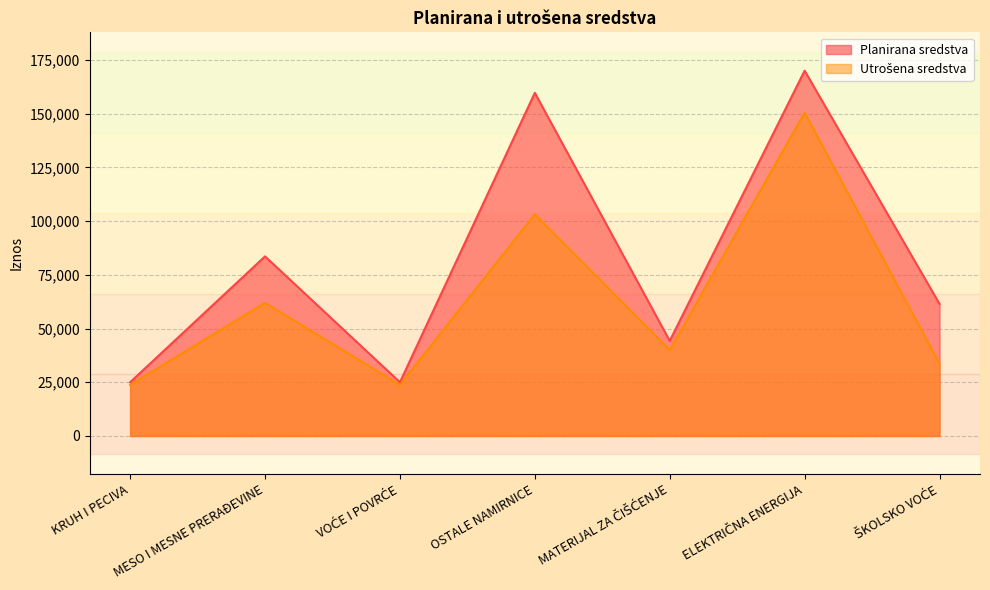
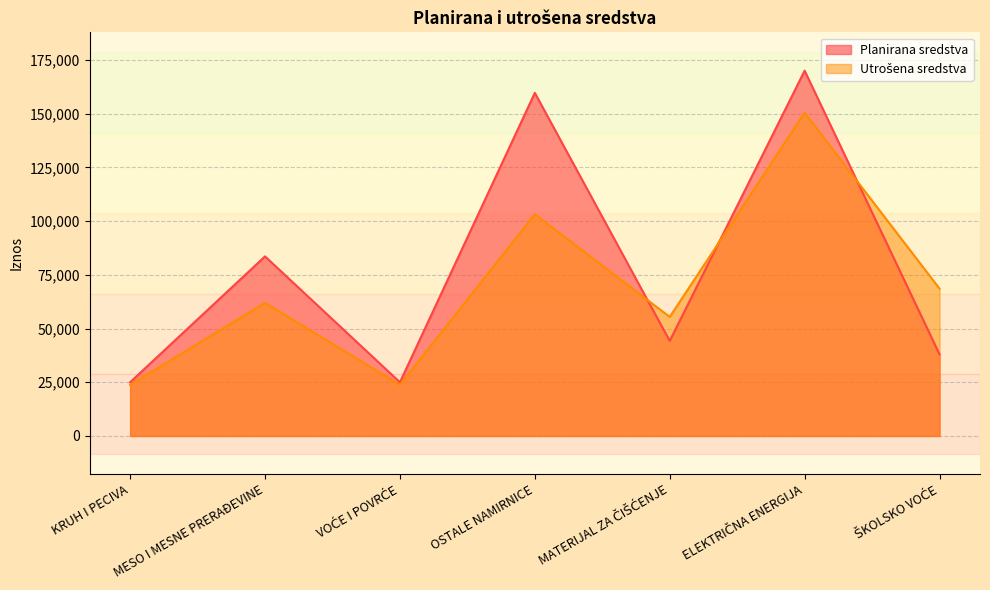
Utrošena sredstva, MATERIJAL ZA ČIŠĆENJE: 40,000 -> 55,000
Planirana sredstva, ŠKOLSKO VOĆE: 61,000 -> 38,000
Utrošena sredstva, ŠKOLSKO VOĆE: 34,000 -> 69,000
